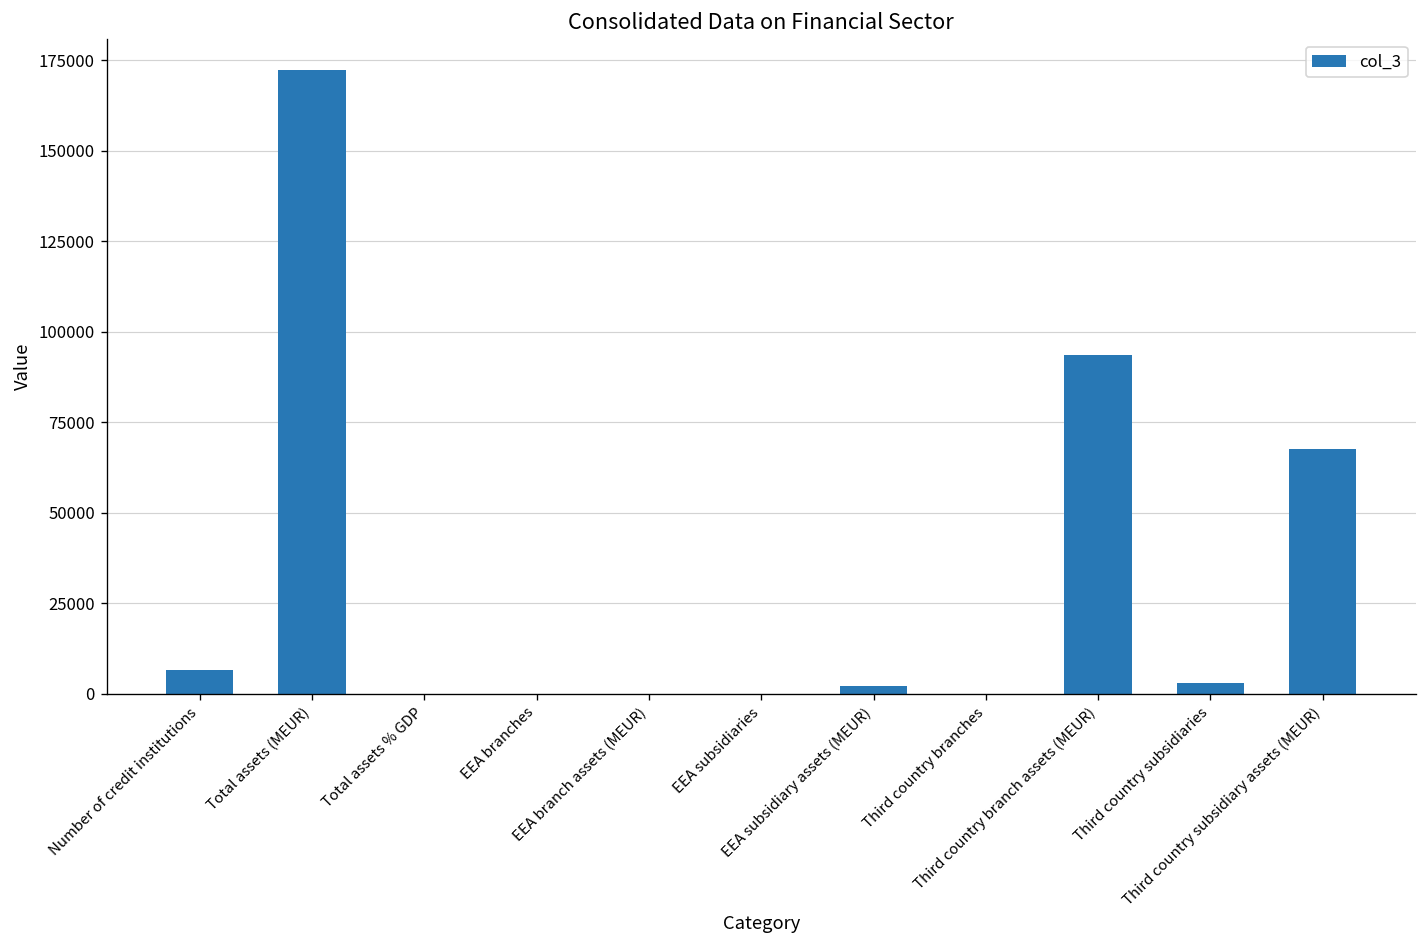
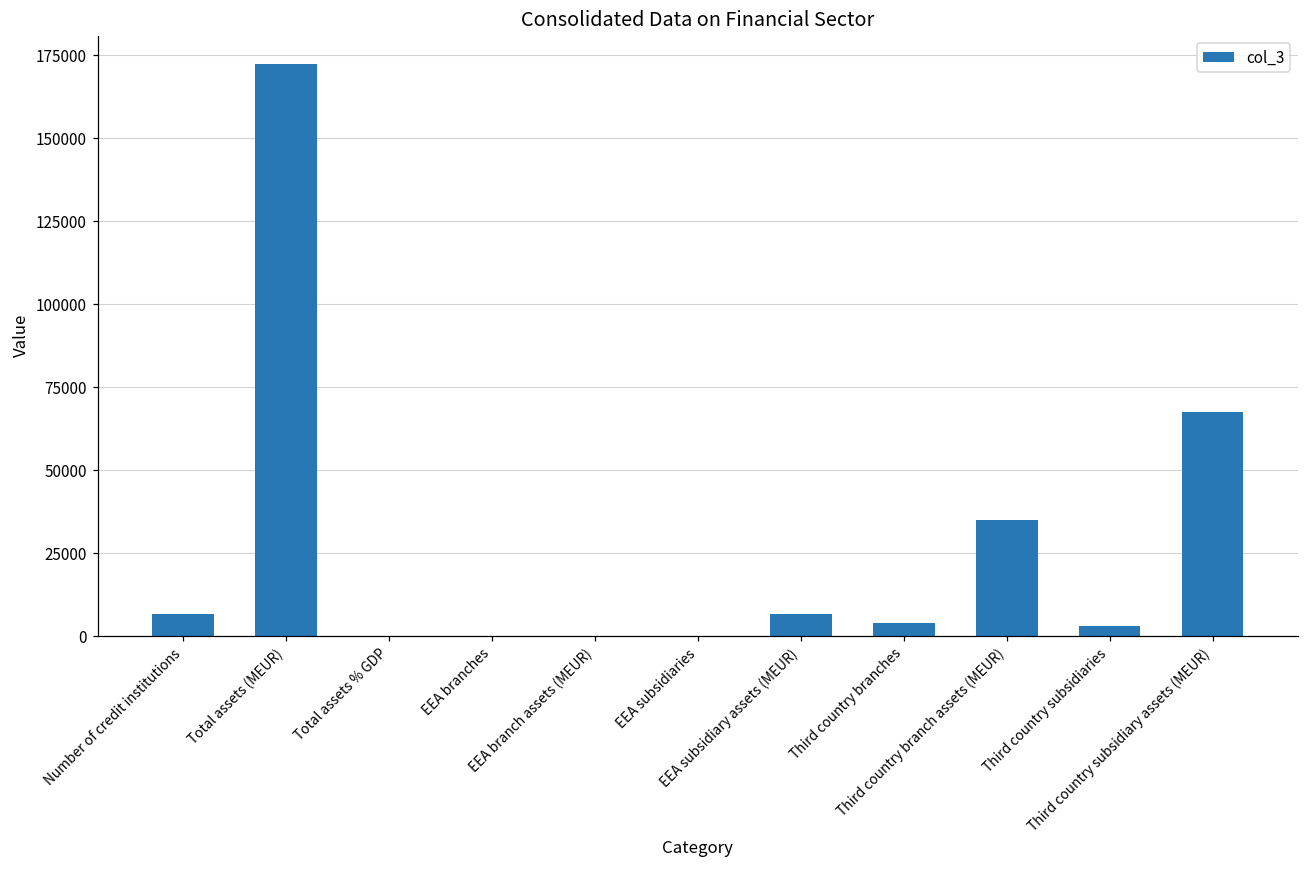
EEA subsidiary assets (MEUR): 2000 -> 7000
Third country branches: 0 -> 4000
Third country branch assets (MEUR): 94000 -> 35000
